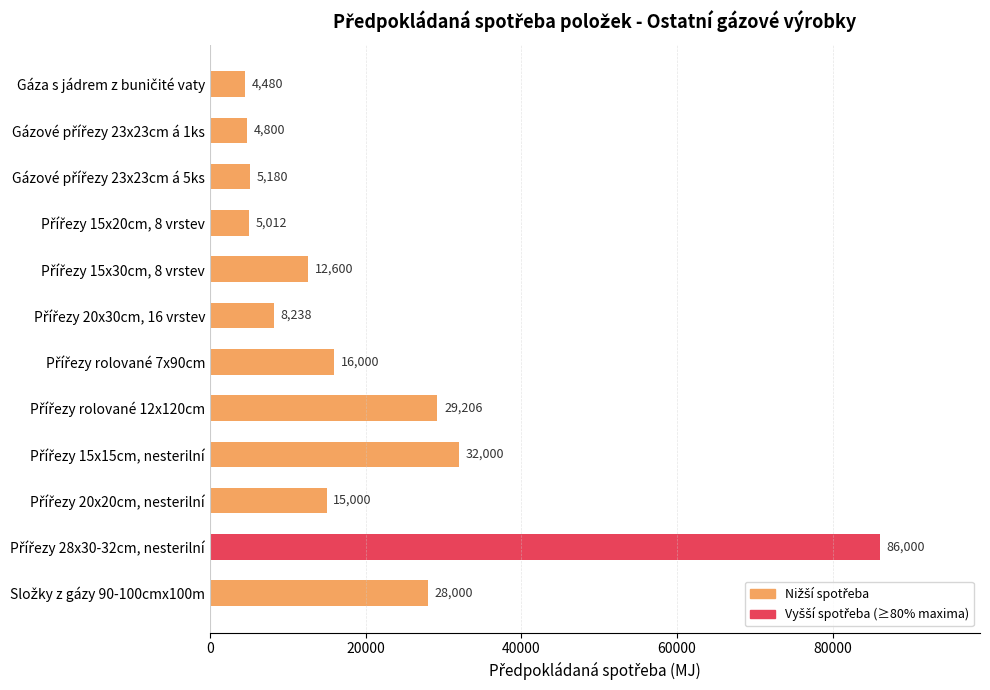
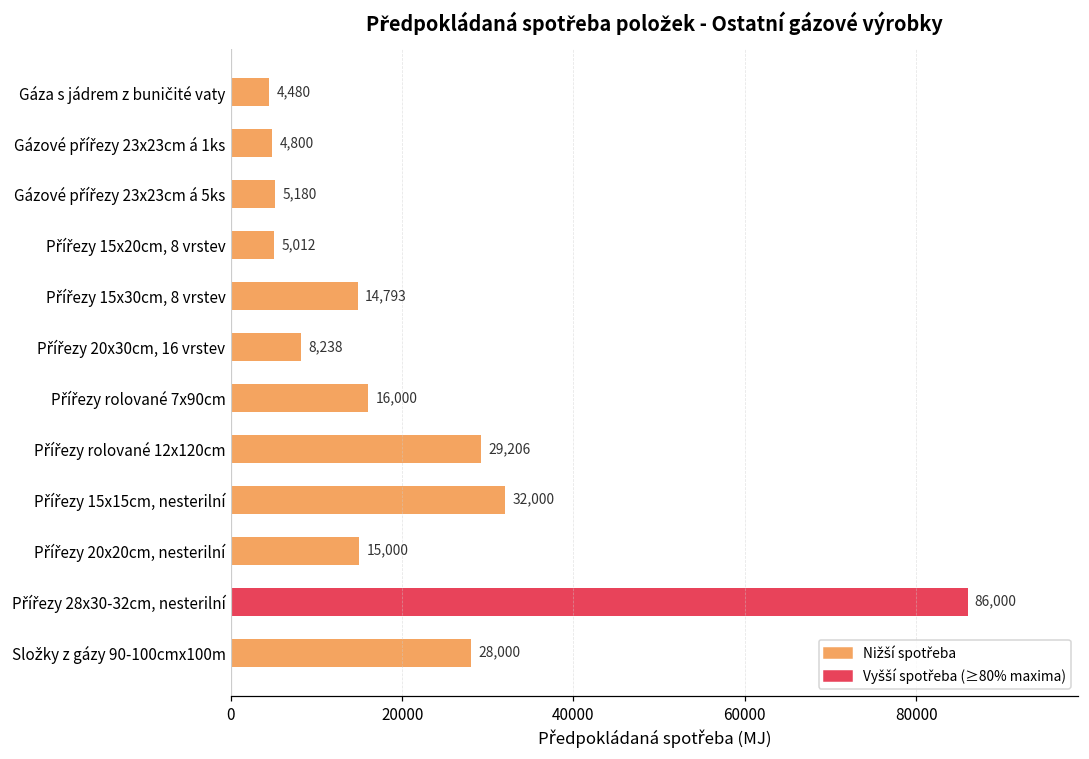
Přířezy 15x30cm, 8 vrstev: 12,600 -> 14,793
